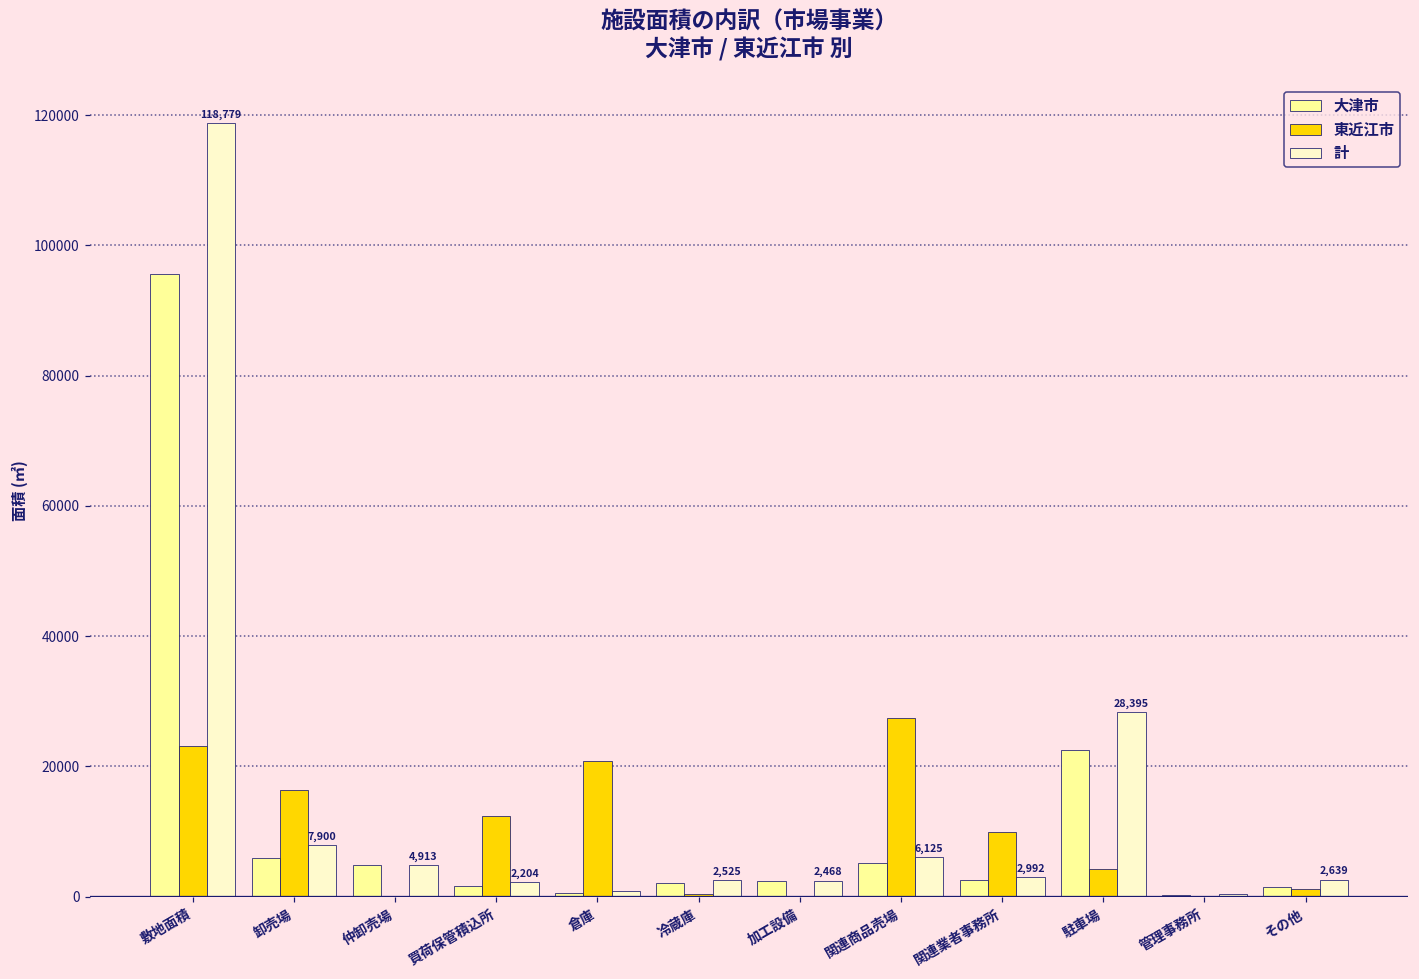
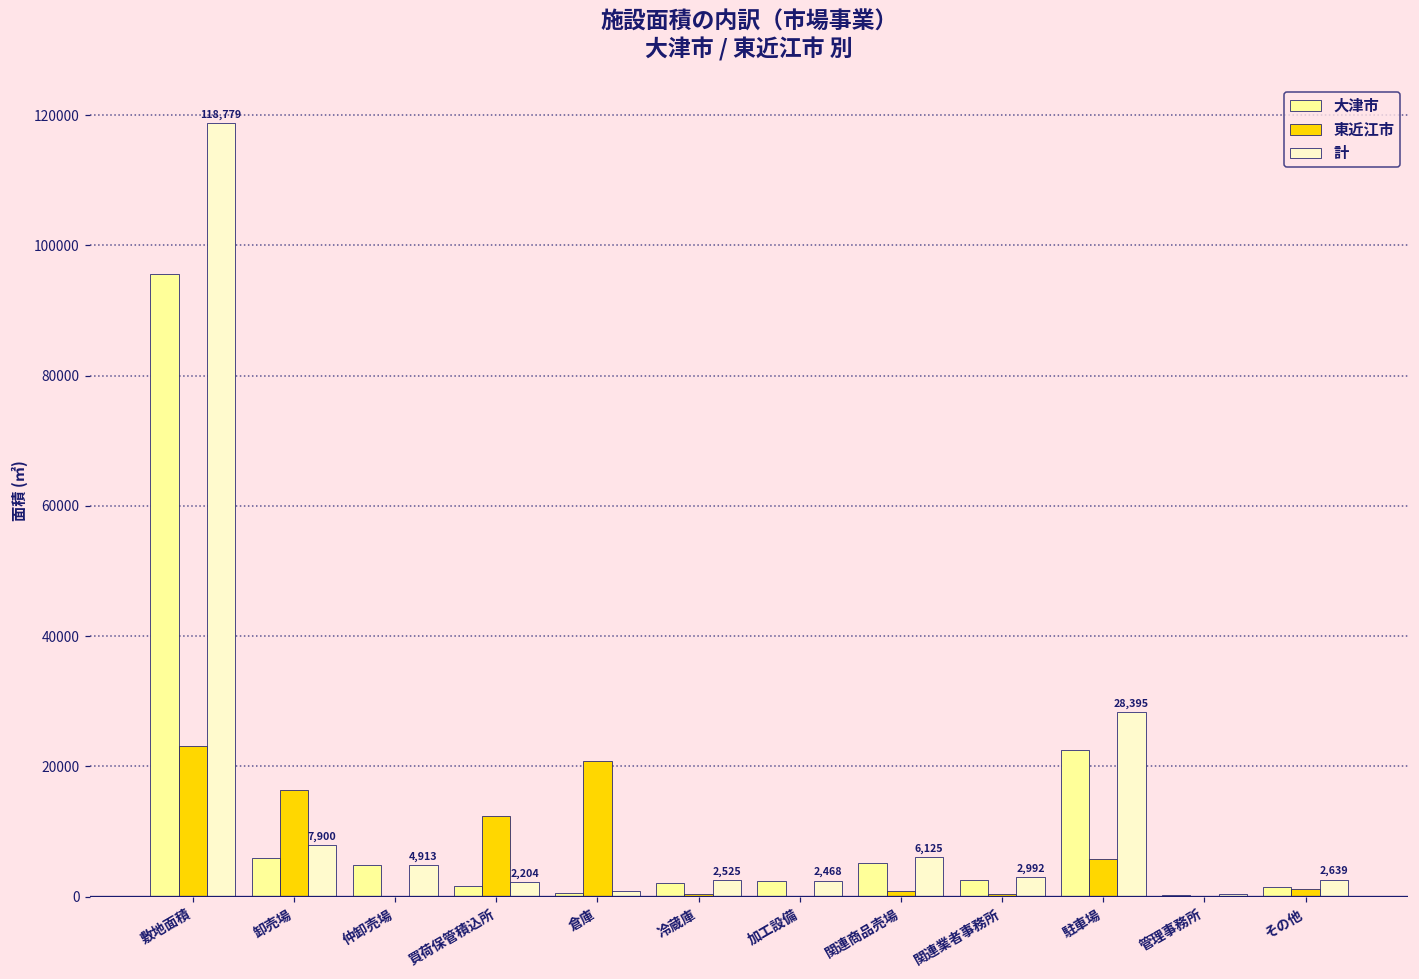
東近江市, 関連商品売場: 27000 -> 1000
東近江市, 関連業者事務所: 10000 -> 0
東近江市, 駐車場: 4000 -> 6000
